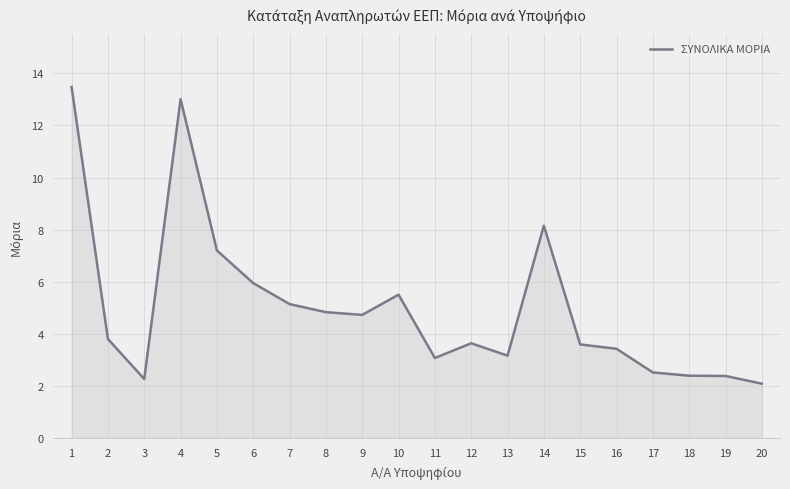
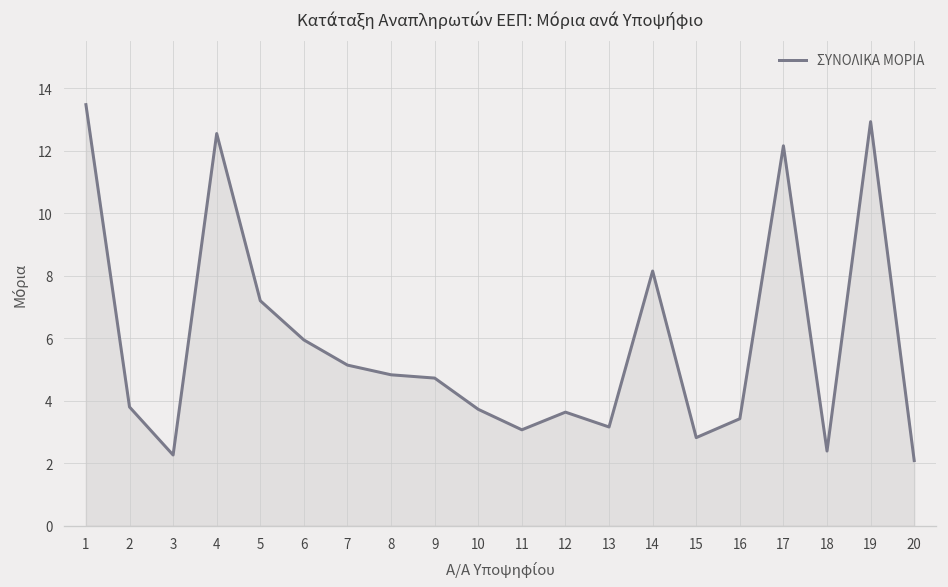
4: 13.0 -> 12.6
10: 5.5 -> 3.7
15: 3.6 -> 2.8
17: 2.5 -> 12.2
19: 2.4 -> 12.9
